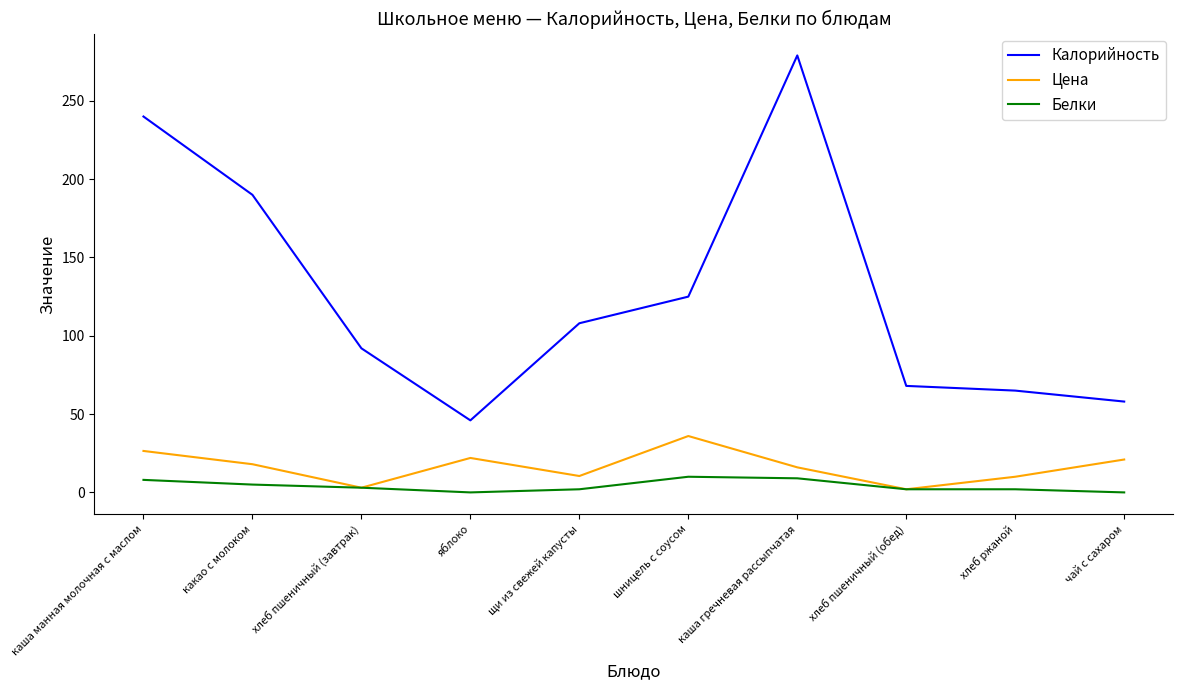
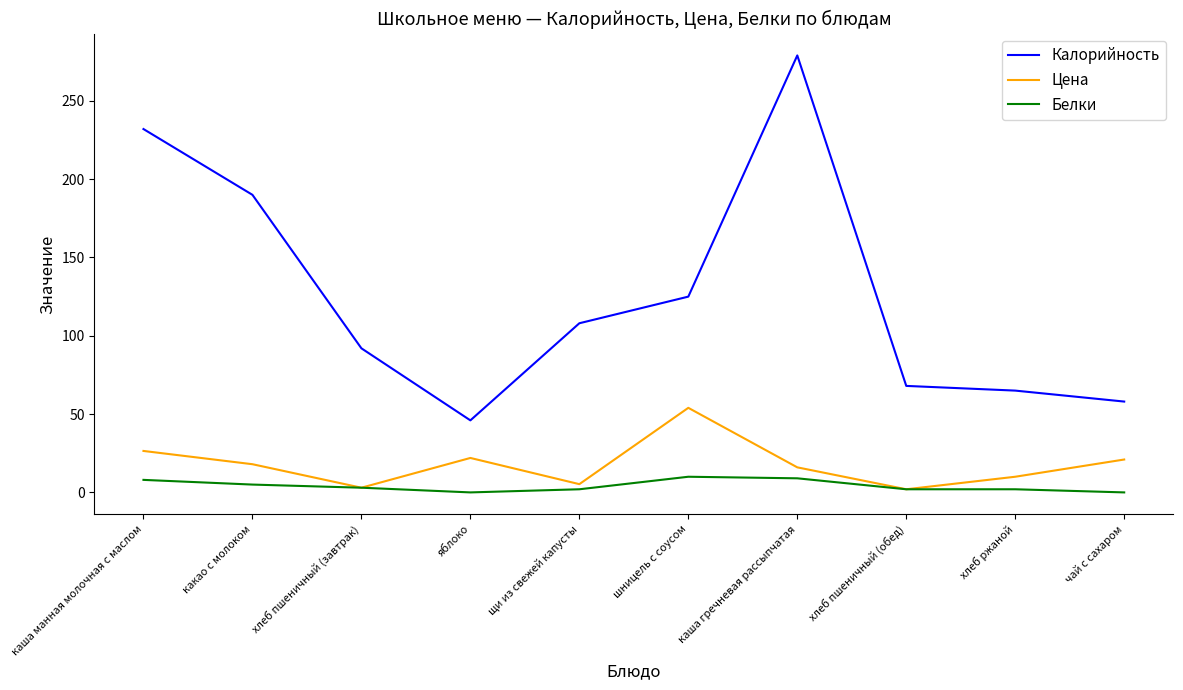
Калорийность, каша манная молочная с маслом: 240 -> 232
Цена, щи из свежей капусты: 10 -> 5
Цена, шницель с соусом: 36 -> 54
